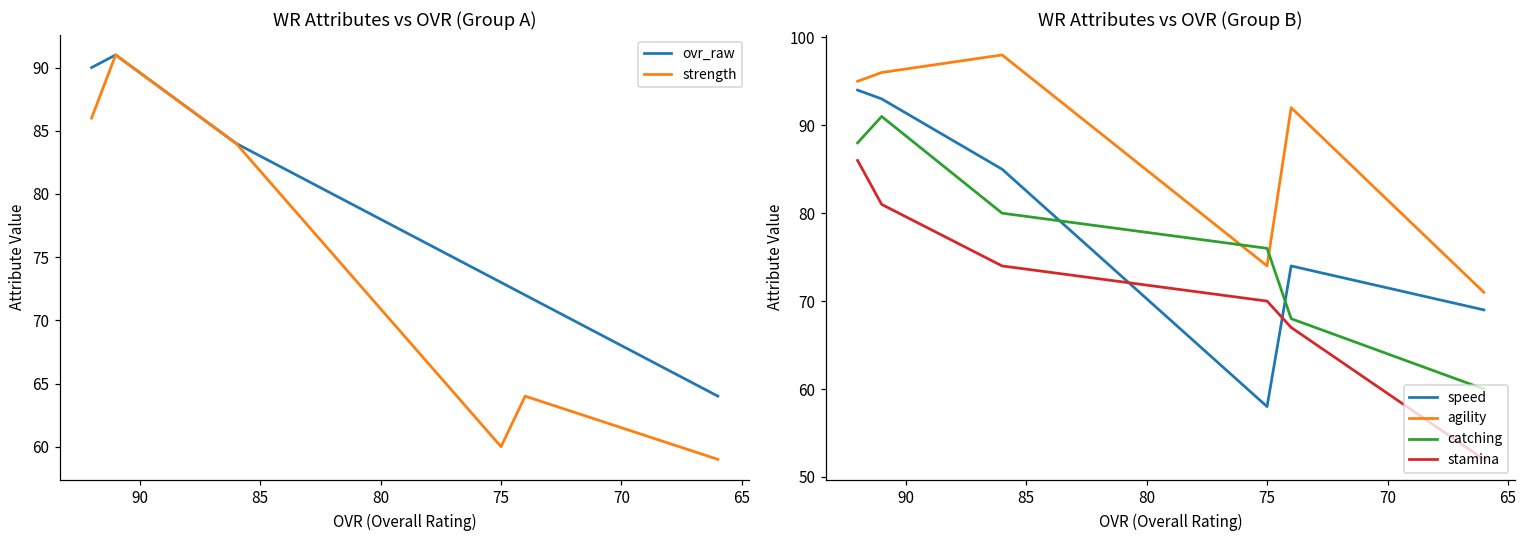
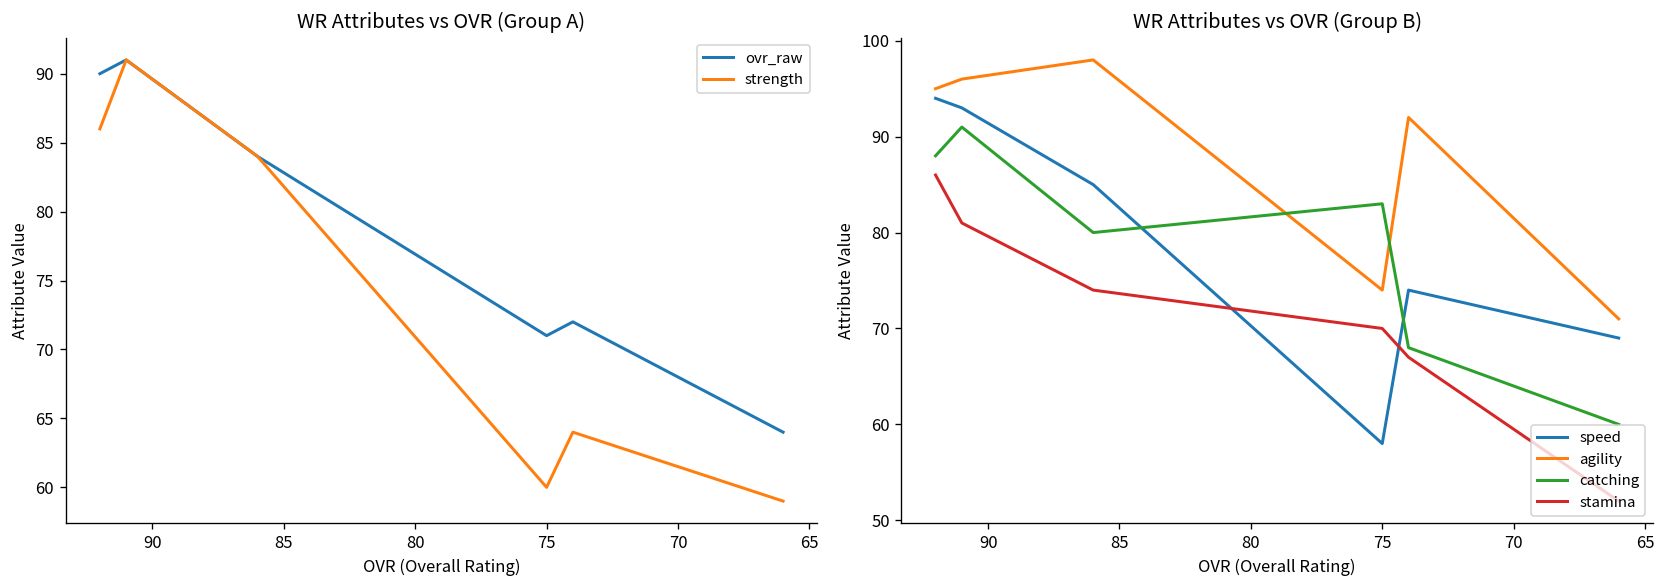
WR Attributes vs OVR (Group A), ovr_raw, 75: 73 -> 71
WR Attributes vs OVR (Group B), catching, 75: 76 -> 83
